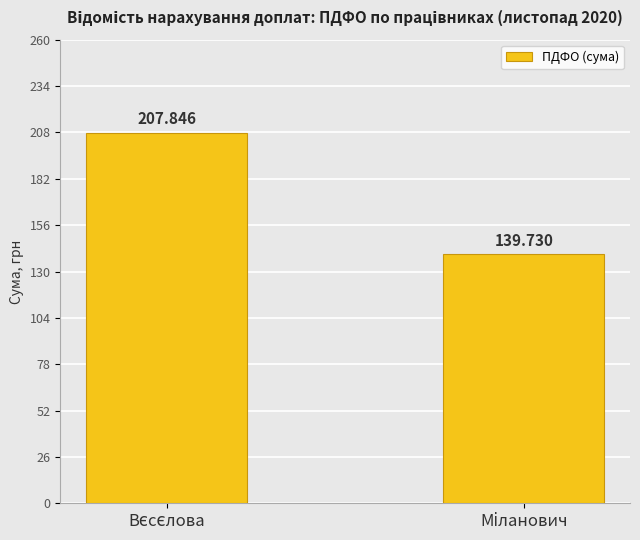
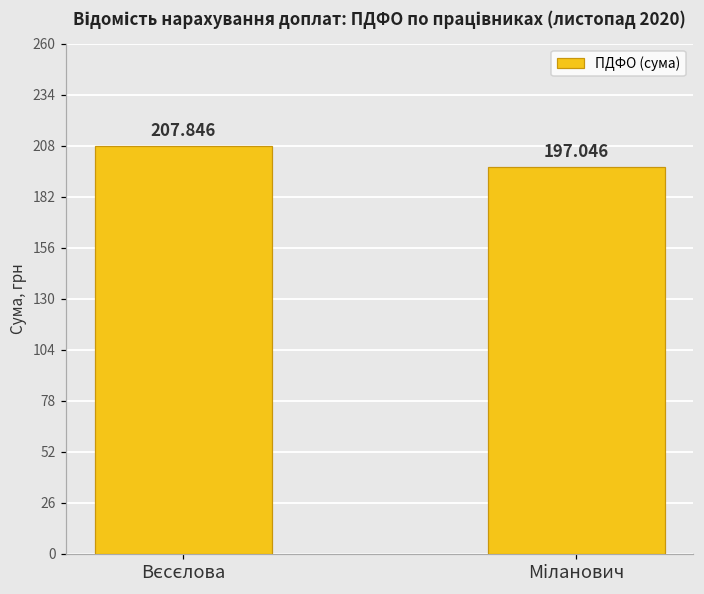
Міланович: 139.730 -> 197.046
